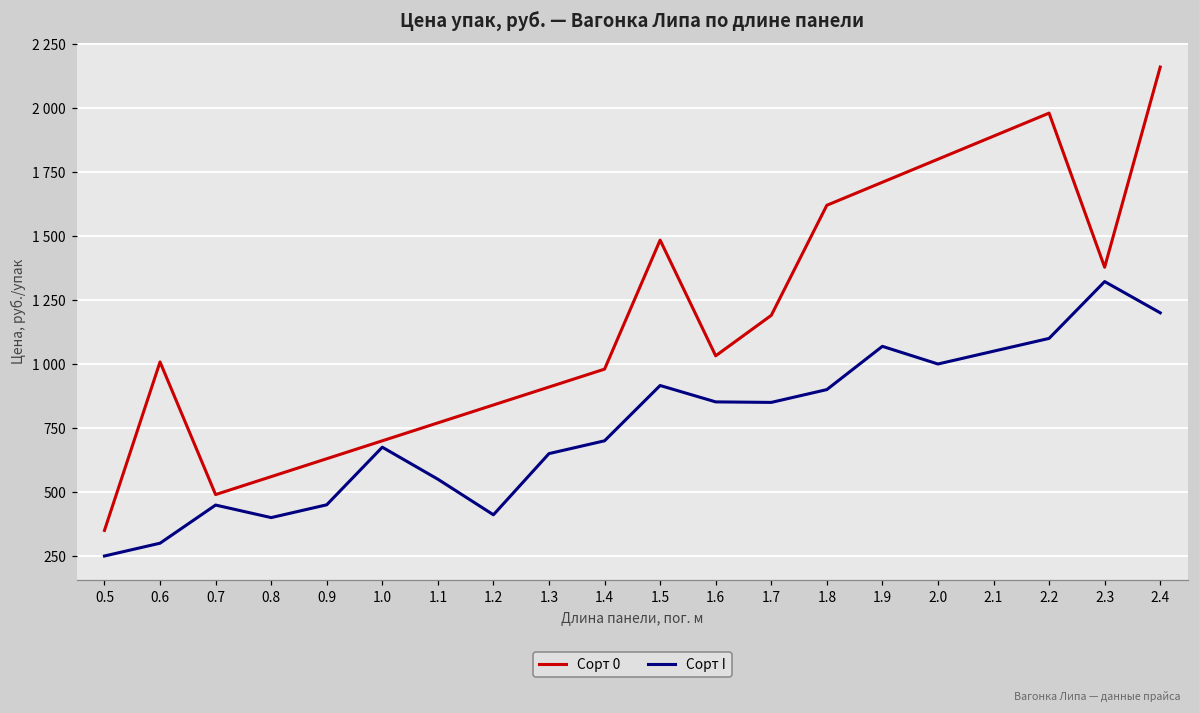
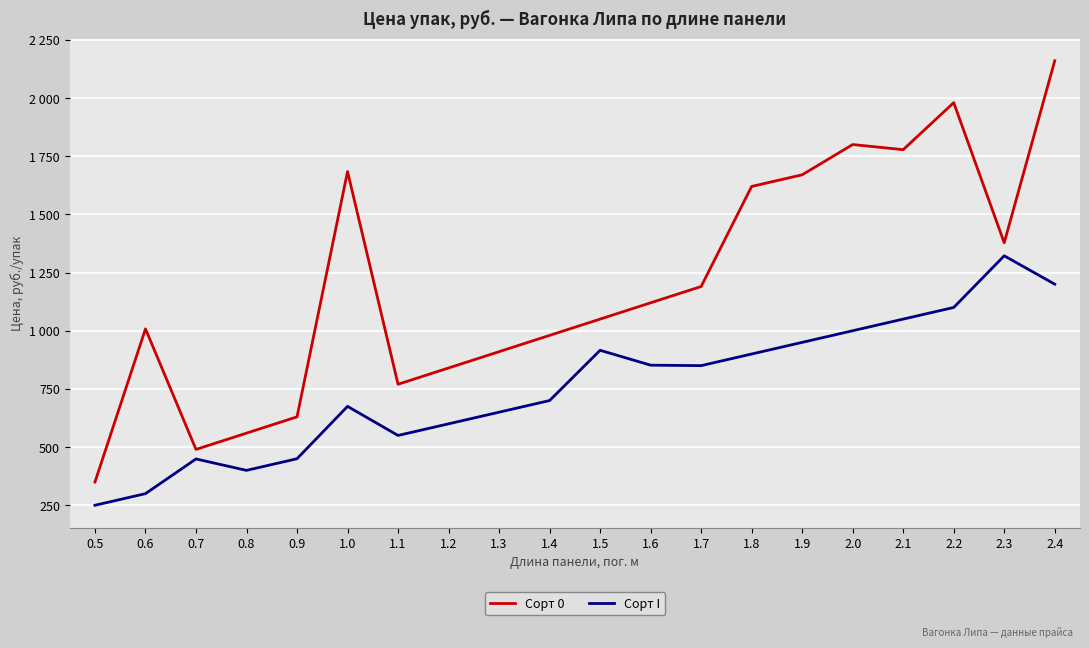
Сорт 0, 1.0: 700 -> 1680
Сорт I, 1.2: 410 -> 600
Сорт 0, 1.5: 1480 -> 1050
Сорт 0, 1.6: 1030 -> 1120
Сорт 0, 1.9: 1710 -> 1670
Сорт I, 1.9: 1070 -> 950
Сорт 0, 2.1: 1890 -> 1780
